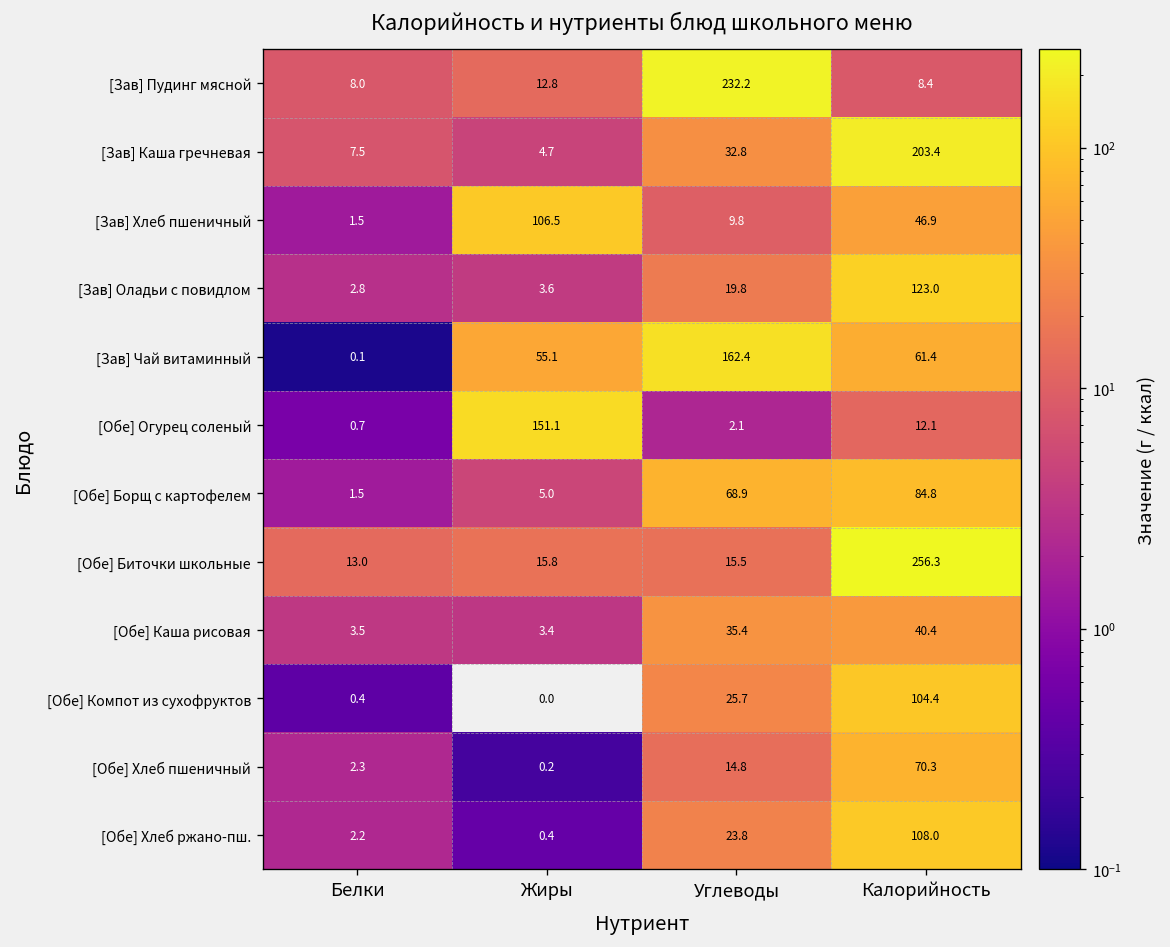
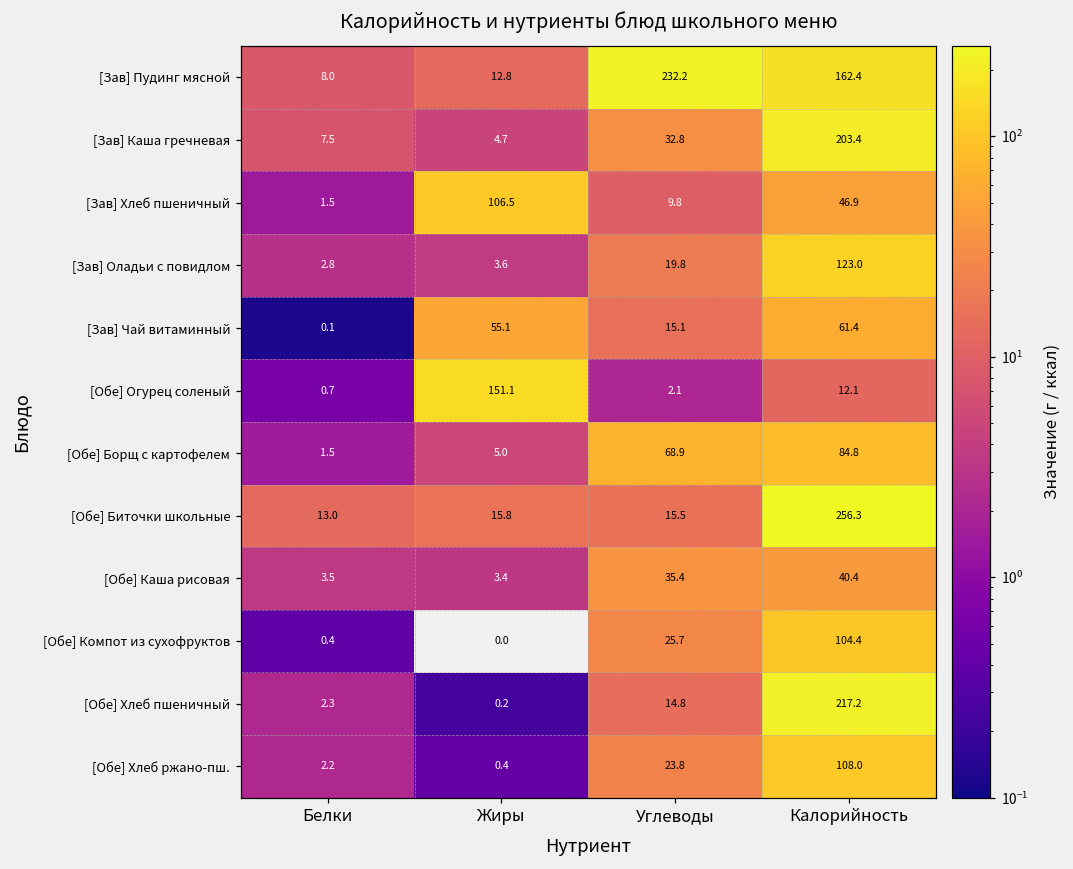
[Зав] Пудинг мясной, Калорийность: 8.4 -> 162.4
[Зав] Чай витаминный, Углеводы: 162.4 -> 15.1
[Обе] Хлеб пшеничный, Калорийность: 70.3 -> 217.2
